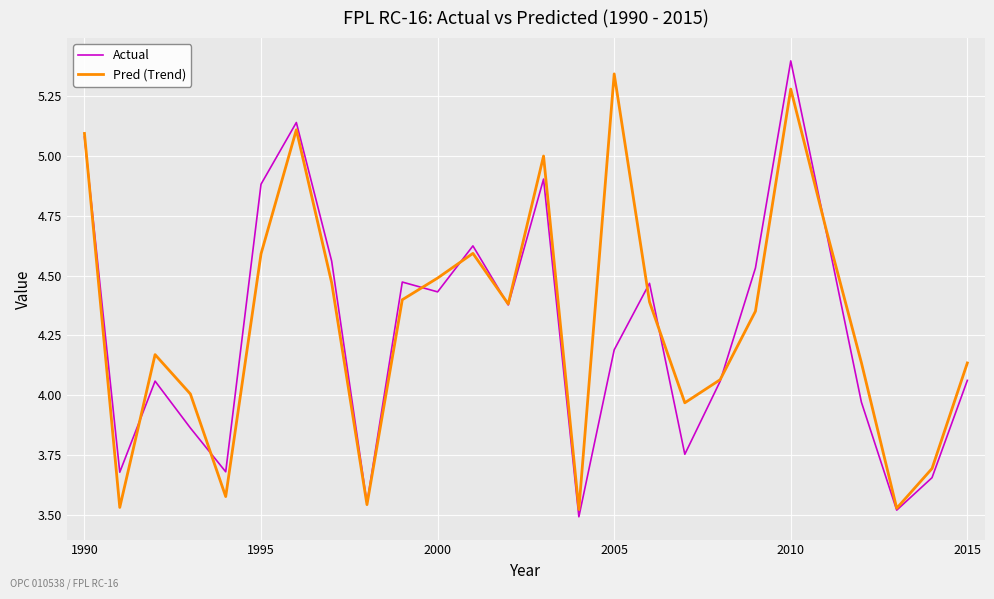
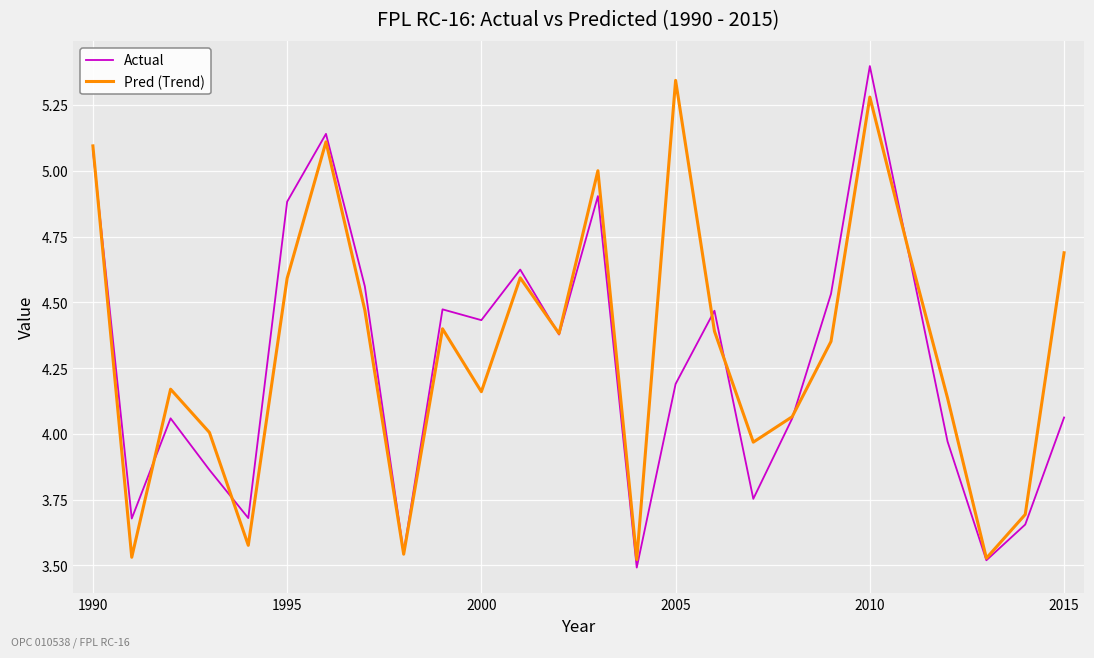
Pred (Trend), 2000: 4.49 -> 4.16
Pred (Trend), 2015: 4.14 -> 4.69
